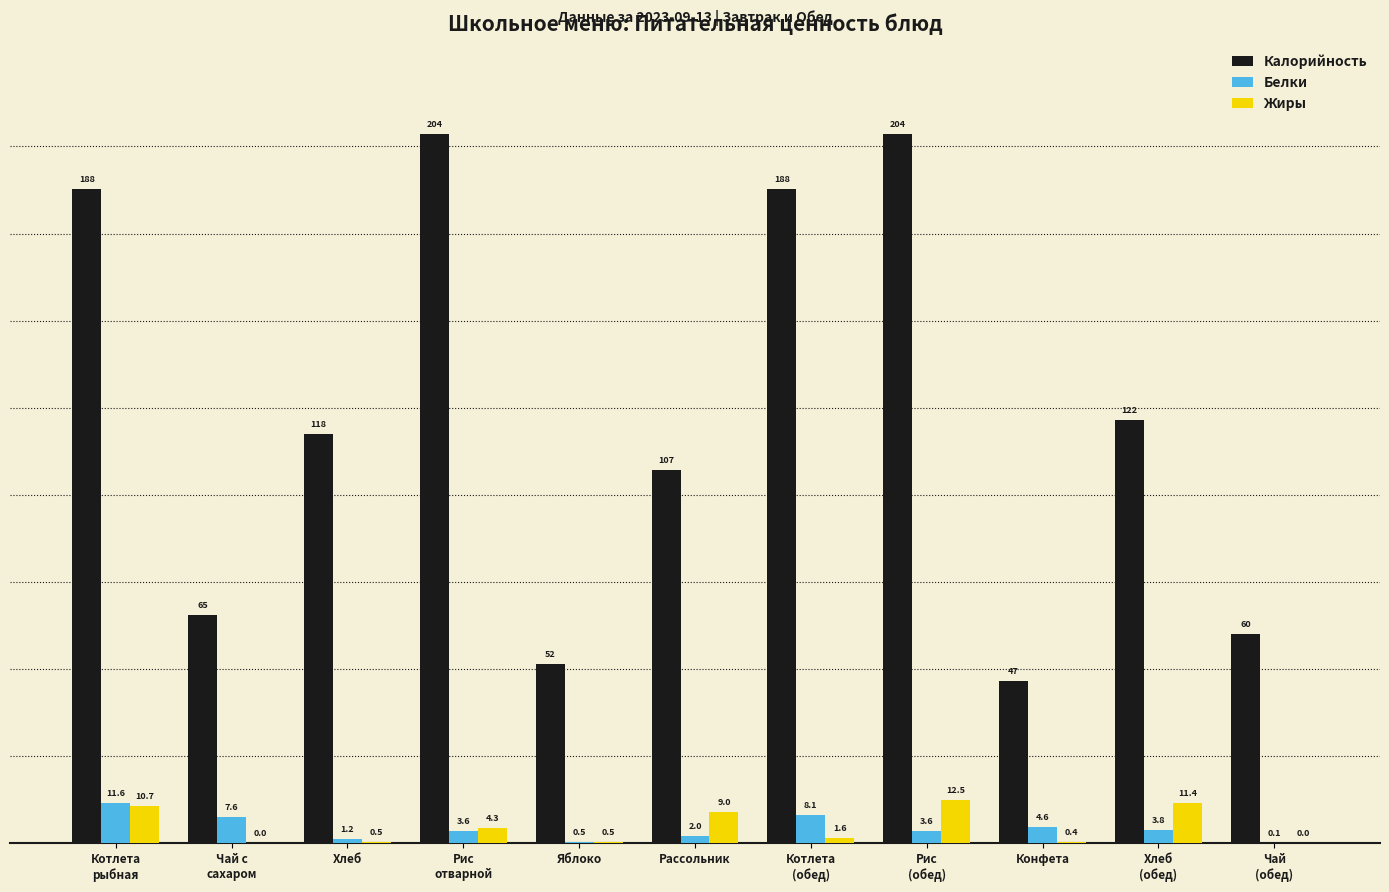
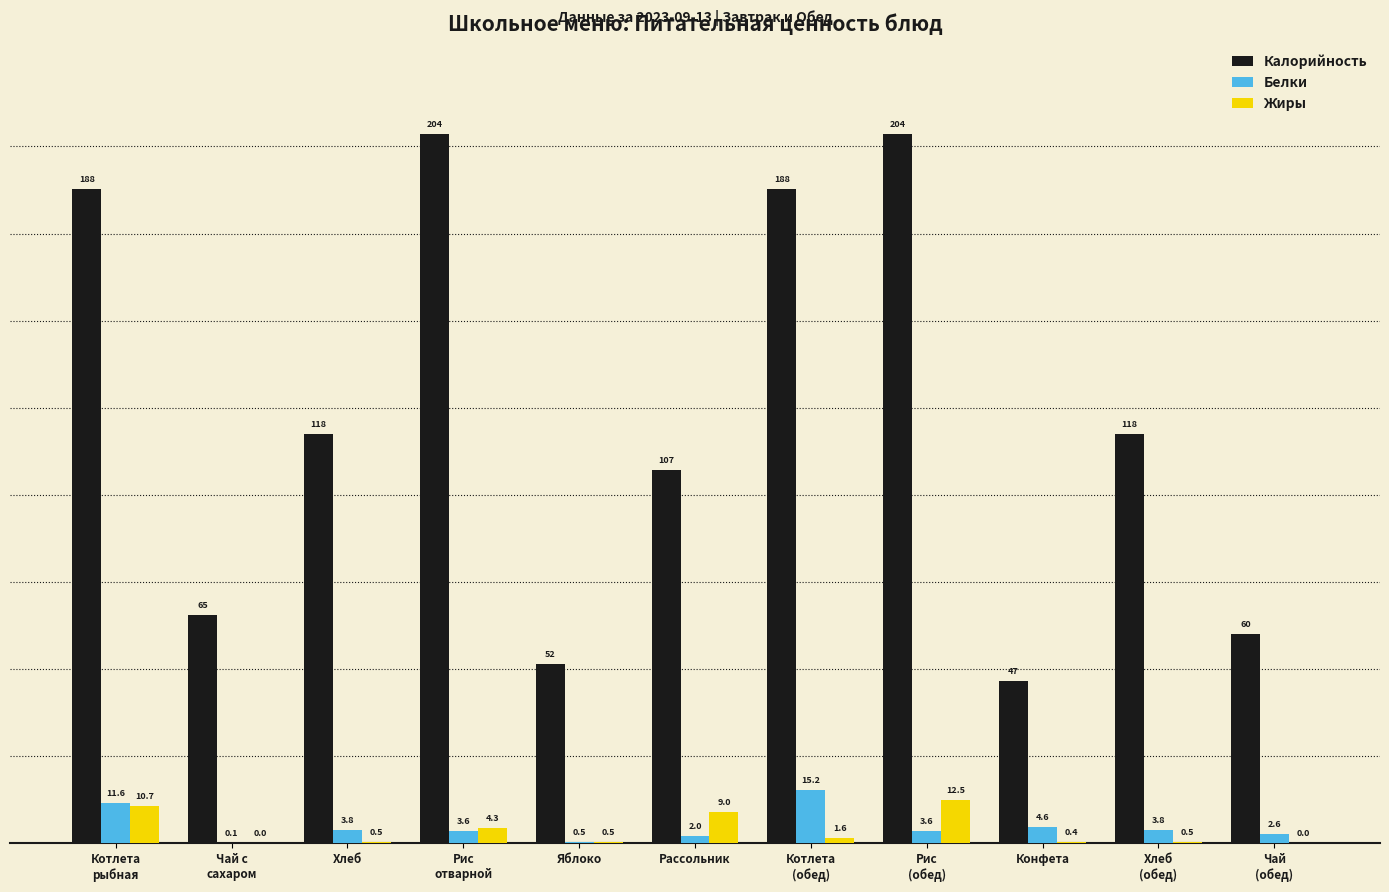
Белки, Чай с сахаром: 7.6 -> 0.1
Белки, Хлеб: 1.2 -> 3.8
Белки, Котлета (обед): 8.1 -> 15.2
Калорийность, Хлеб (обед): 122 -> 118
Жиры, Хлеб (обед): 11.4 -> 0.5
Белки, Чай (обед): 0.1 -> 2.6
